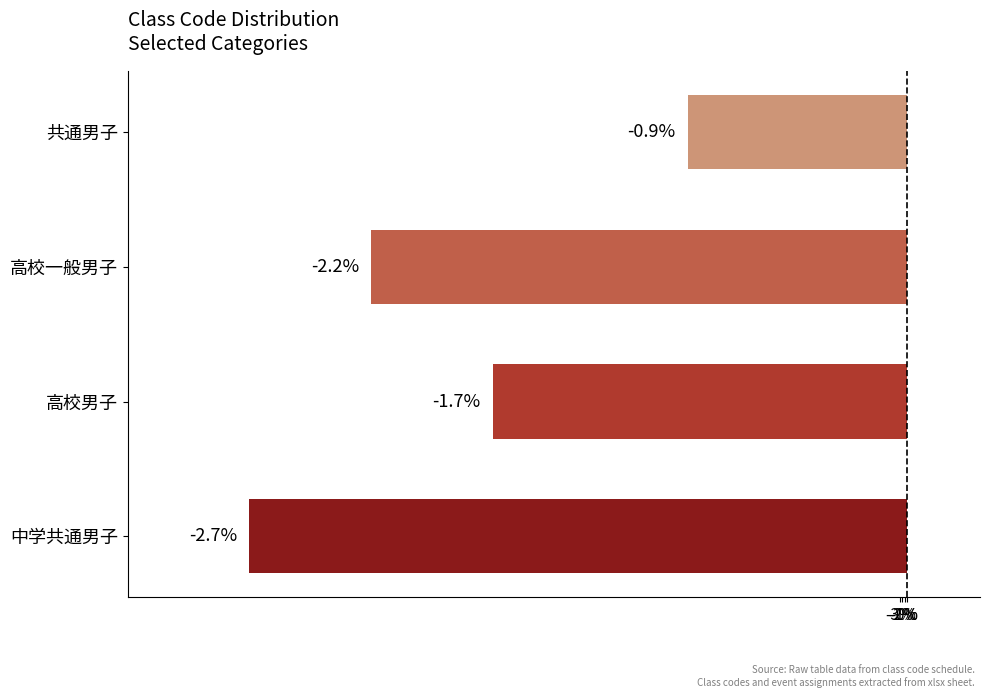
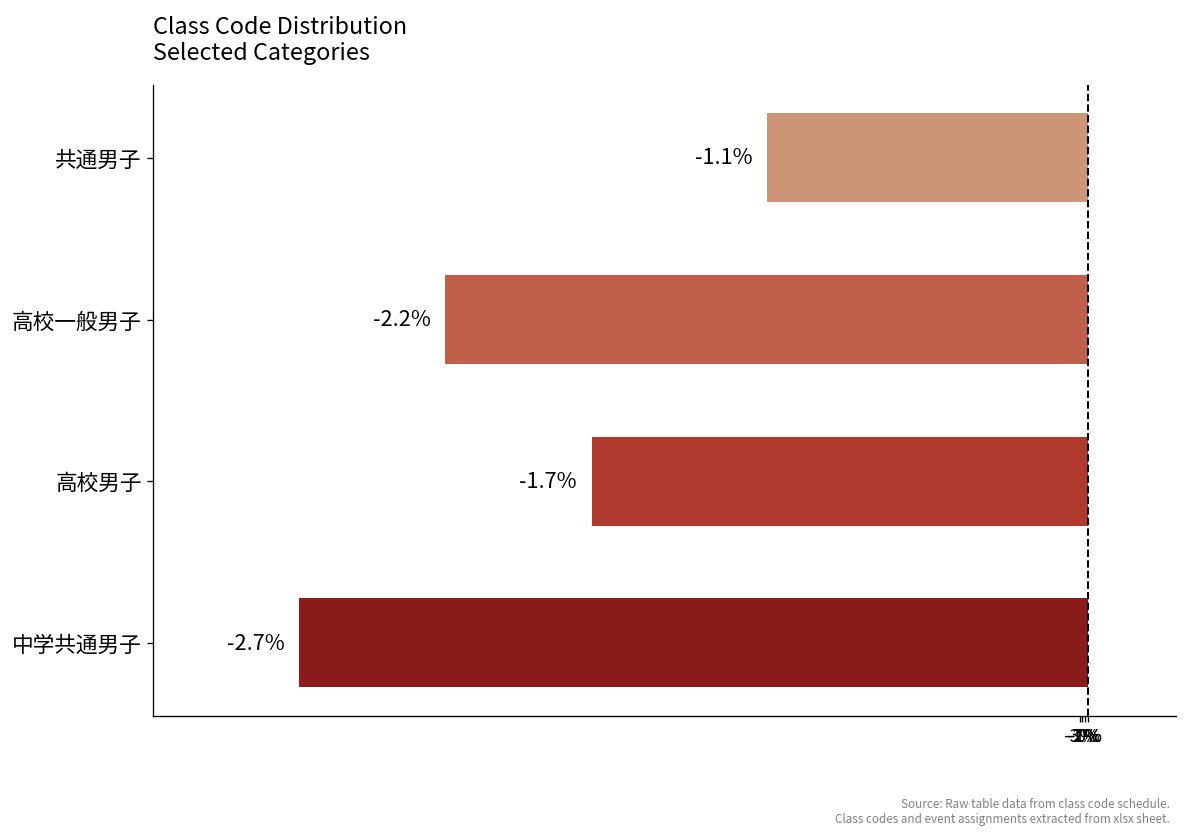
共通男子: -0.9% -> -1.1%
